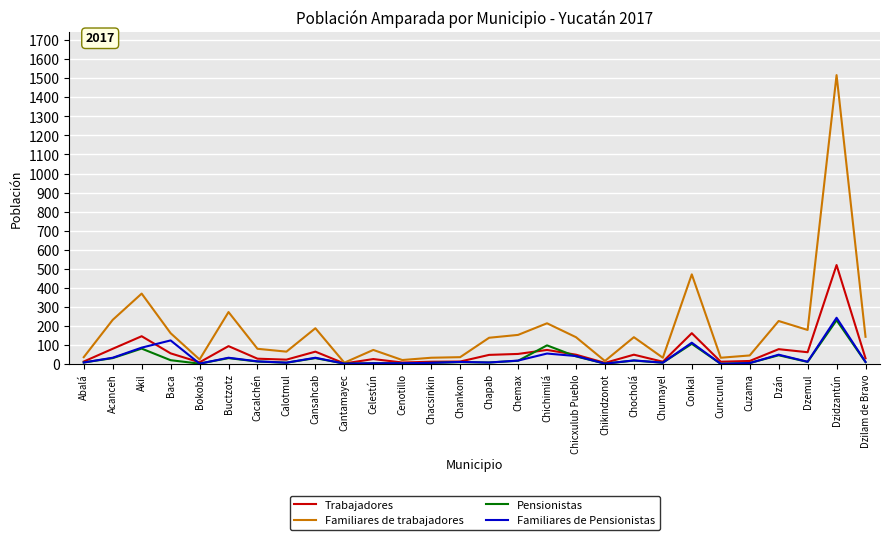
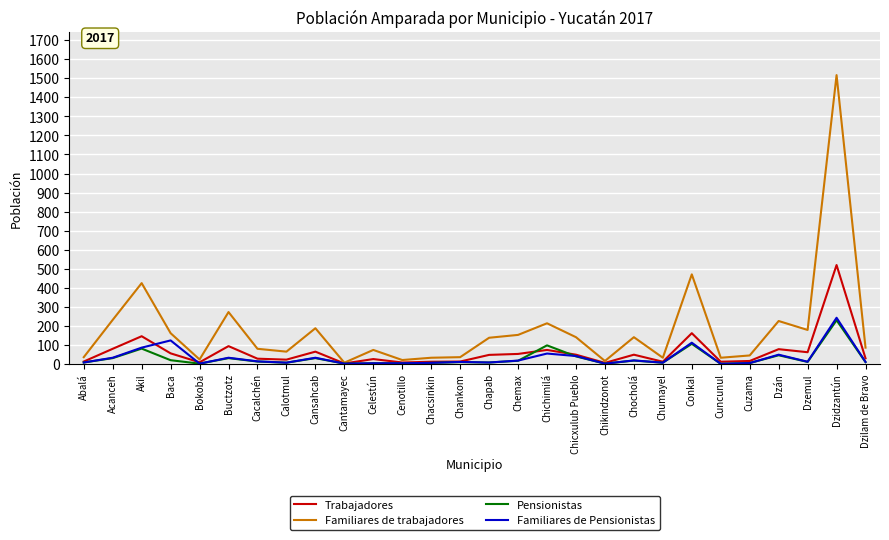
Familiares de trabajadores, Akil: 370 -> 420
Familiares de trabajadores, Dzilam de Bravo: 140 -> 90
